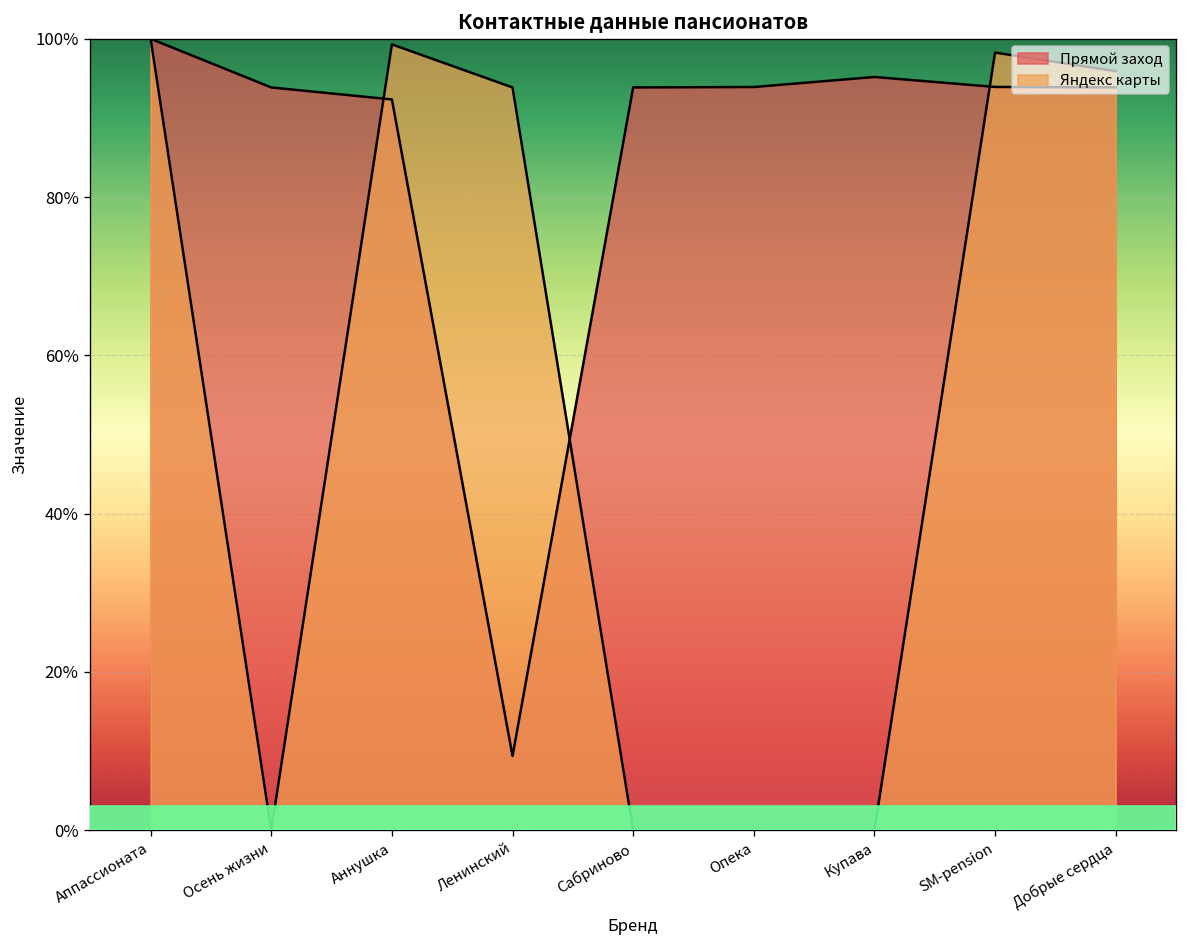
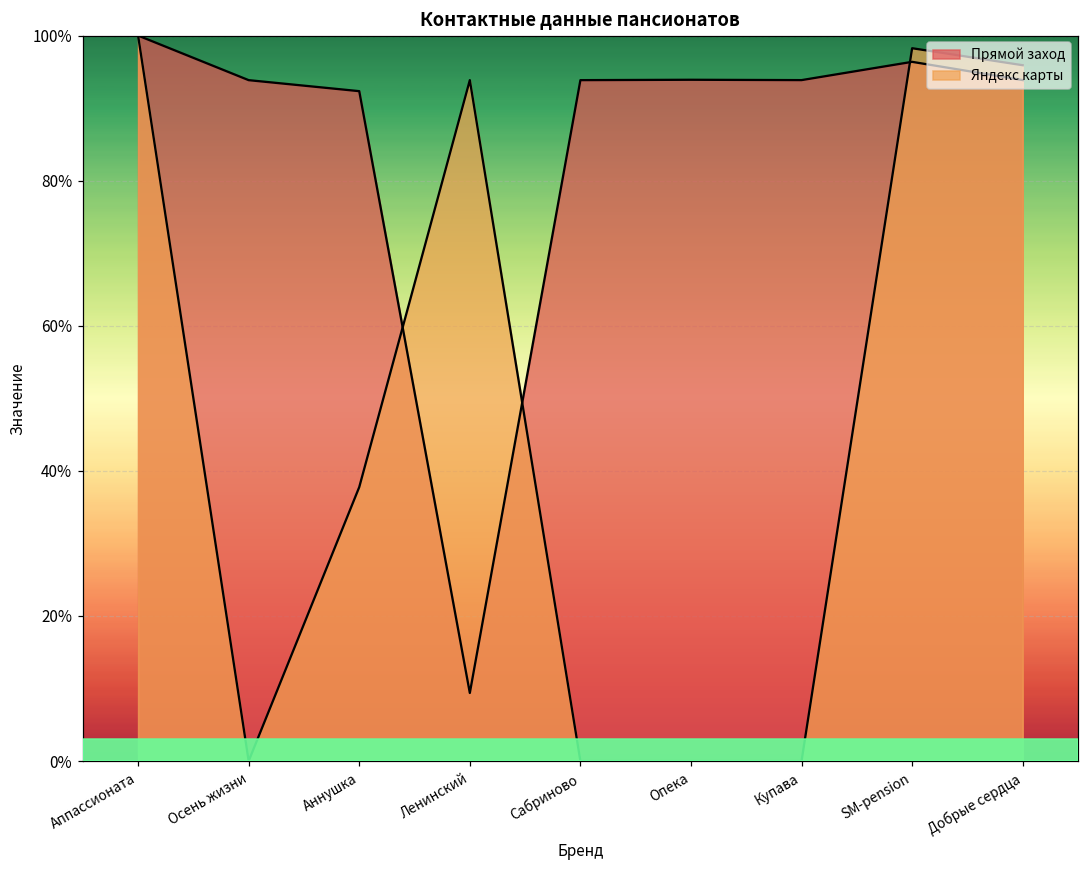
Яндекс карты, Аннушка: 99% -> 38%
Прямой заход, Купава: 95% -> 94%
Прямой заход, SM-pension: 94% -> 96%
